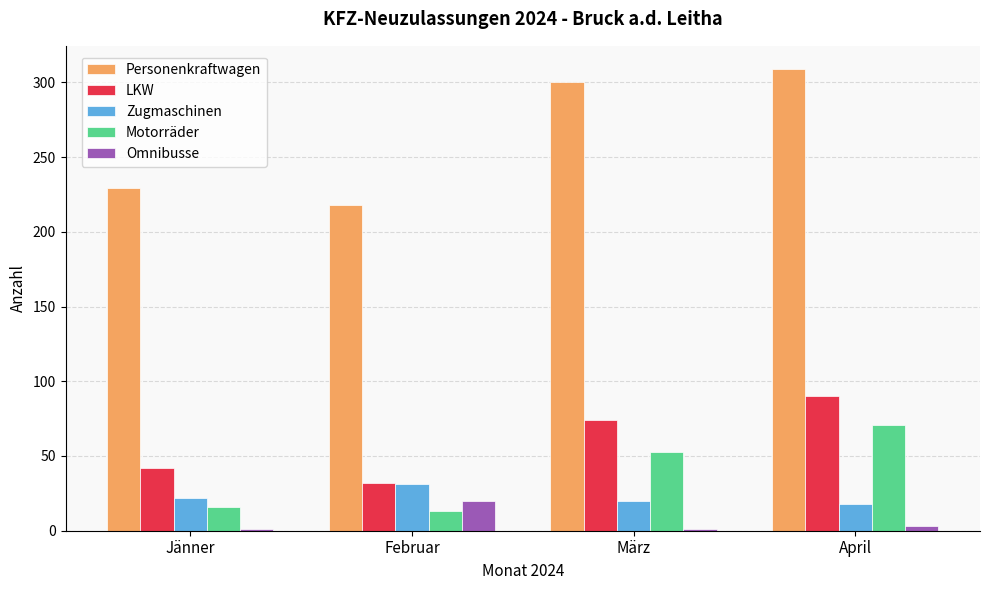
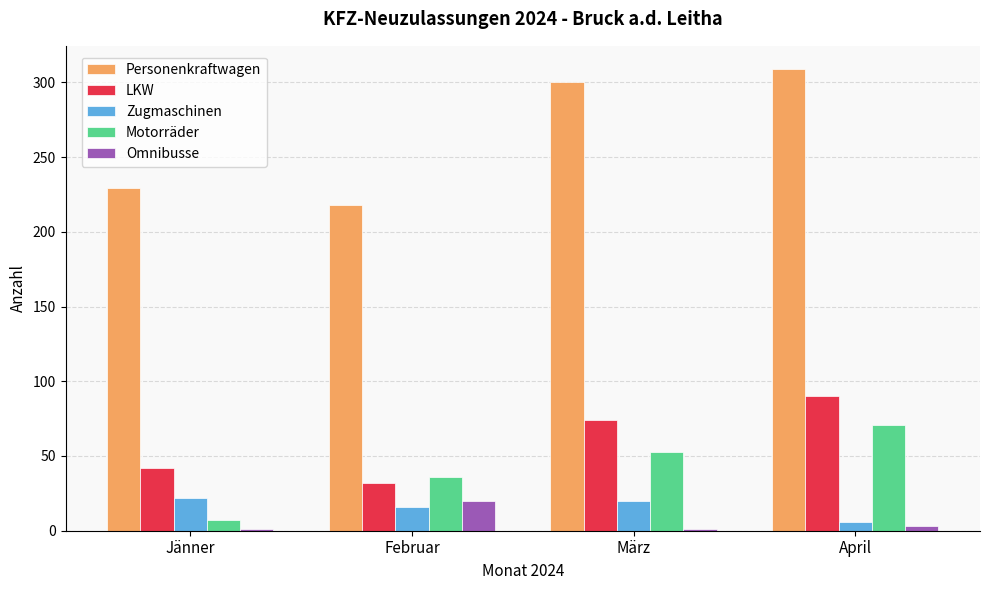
Motorräder, Jänner: 16 -> 7
Zugmaschinen, Februar: 31 -> 16
Motorräder, Februar: 13 -> 36
Zugmaschinen, April: 18 -> 6
